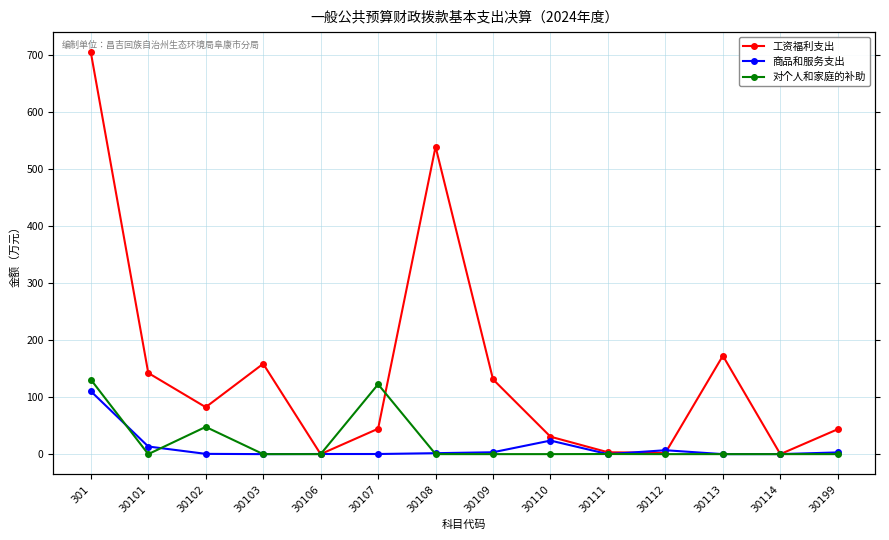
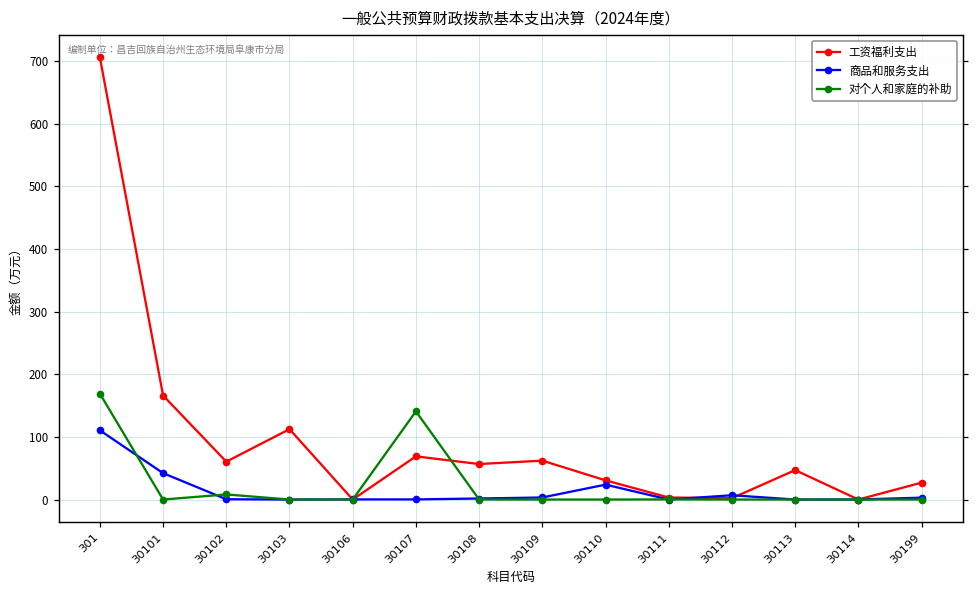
对个人和家庭的补助, 301: 130 -> 170
工资福利支出, 30101: 140 -> 170
商品和服务支出, 30101: 10 -> 40
工资福利支出, 30102: 80 -> 60
对个人和家庭的补助, 30102: 50 -> 10
工资福利支出, 30103: 160 -> 110
工资福利支出, 30107: 40 -> 70
对个人和家庭的补助, 30107: 120 -> 140
工资福利支出, 30108: 540 -> 60
工资福利支出, 30109: 130 -> 60
工资福利支出, 30113: 170 -> 50
工资福利支出, 30199: 40 -> 30
